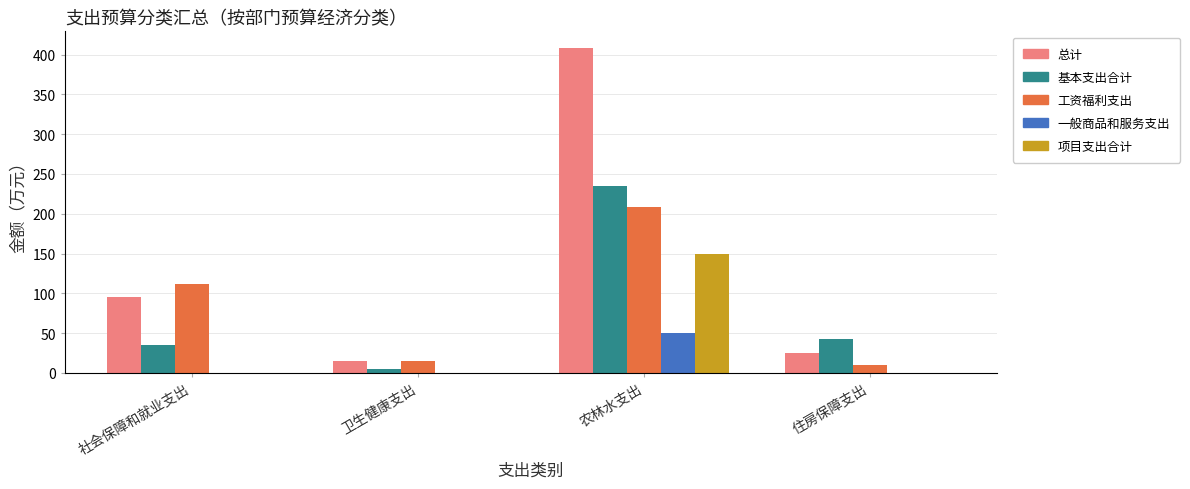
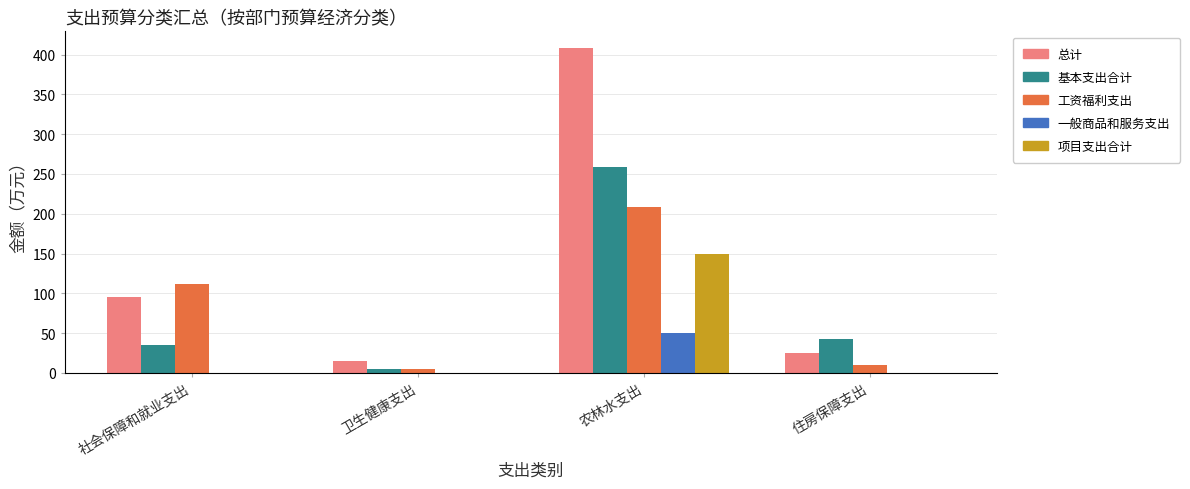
工资福利支出, 卫生健康支出: 20 -> 10
基本支出合计, 农林水支出: 240 -> 260
